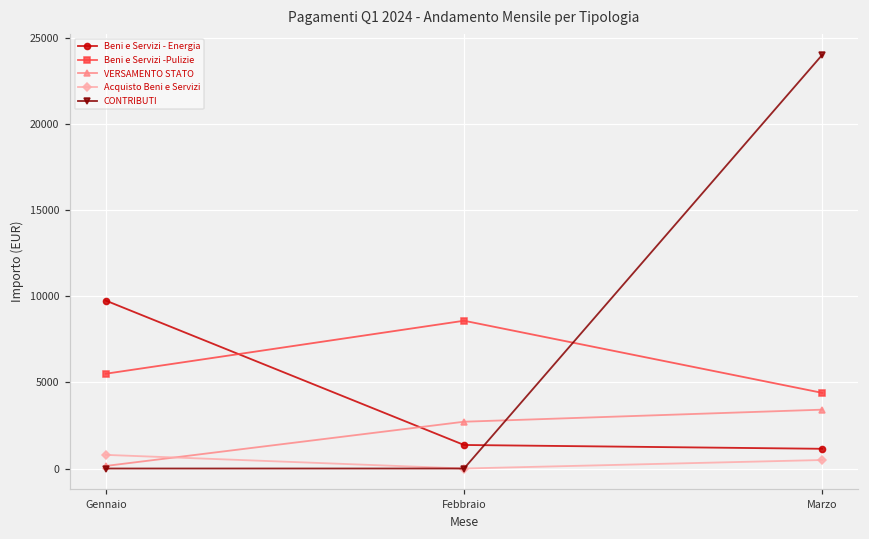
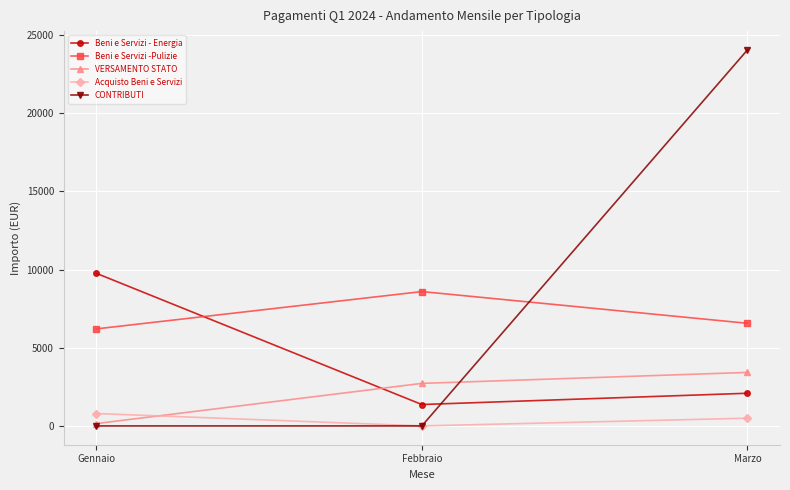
Beni e Servizi -Pulizie, Gennaio: 5500 -> 6200
Beni e Servizi - Energia, Marzo: 1100 -> 2100
Beni e Servizi -Pulizie, Marzo: 4400 -> 6600
